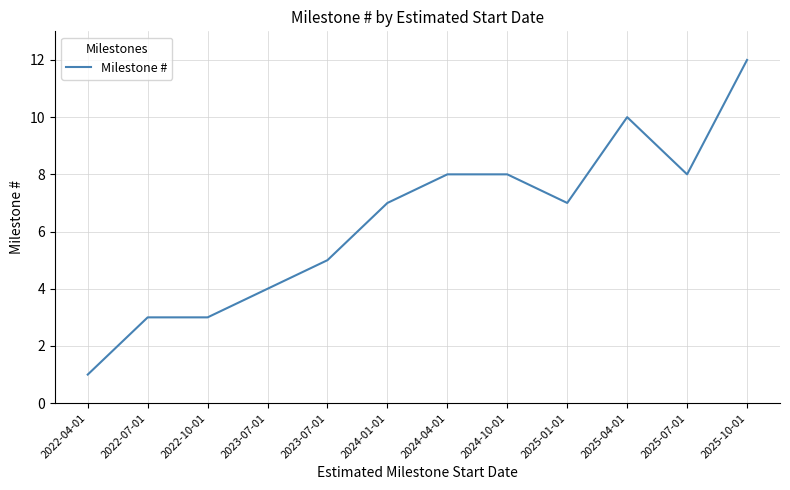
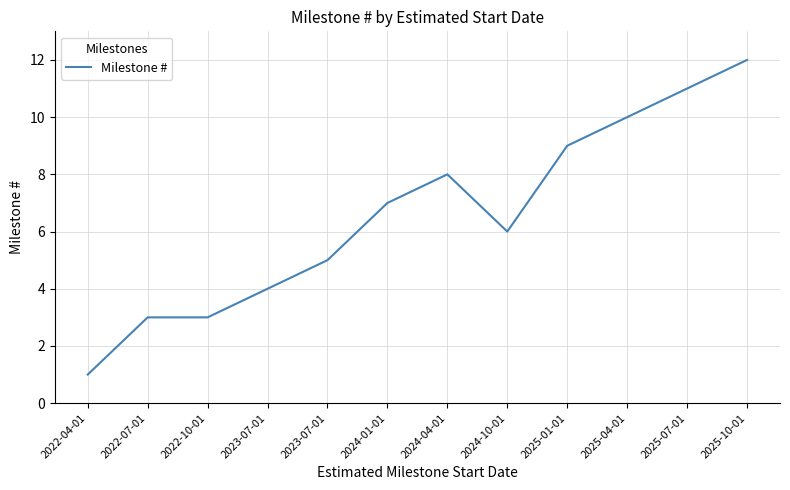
2024-10-01: 8 -> 6
2025-01-01: 7 -> 9
2025-07-01: 8 -> 11
